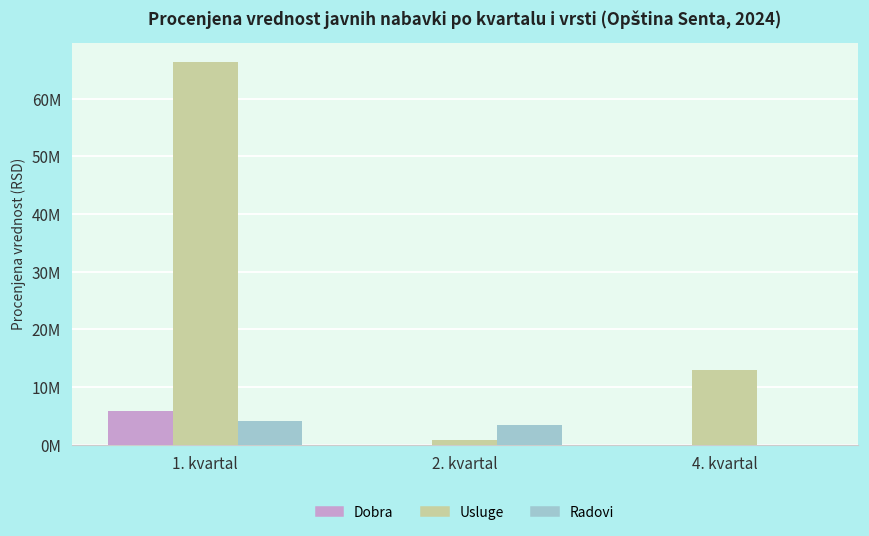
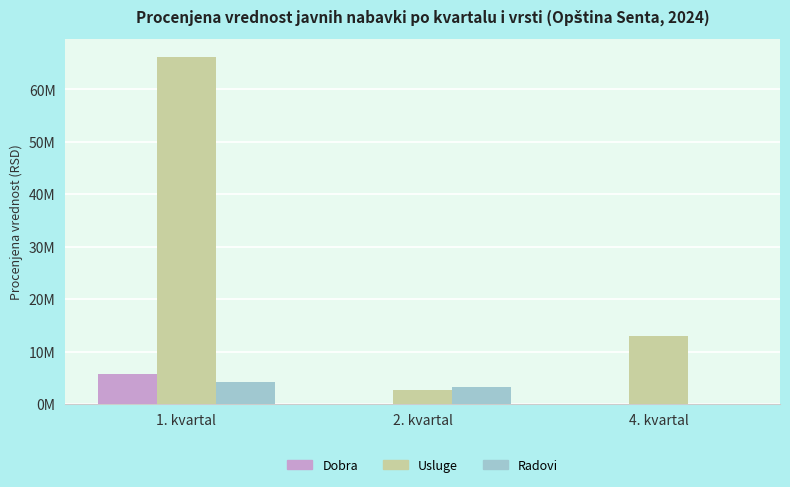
Usluge, 2. kvartal: 1000000 -> 3000000
